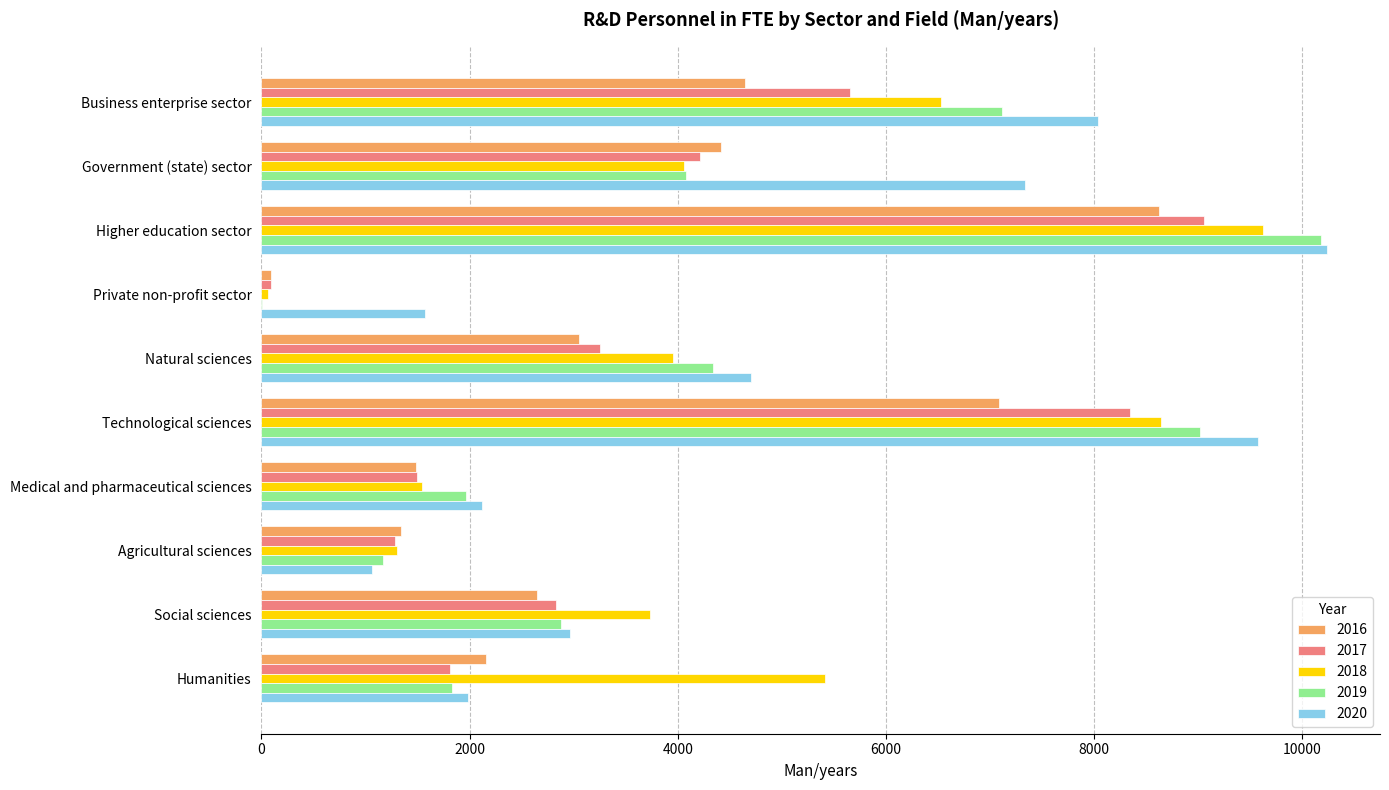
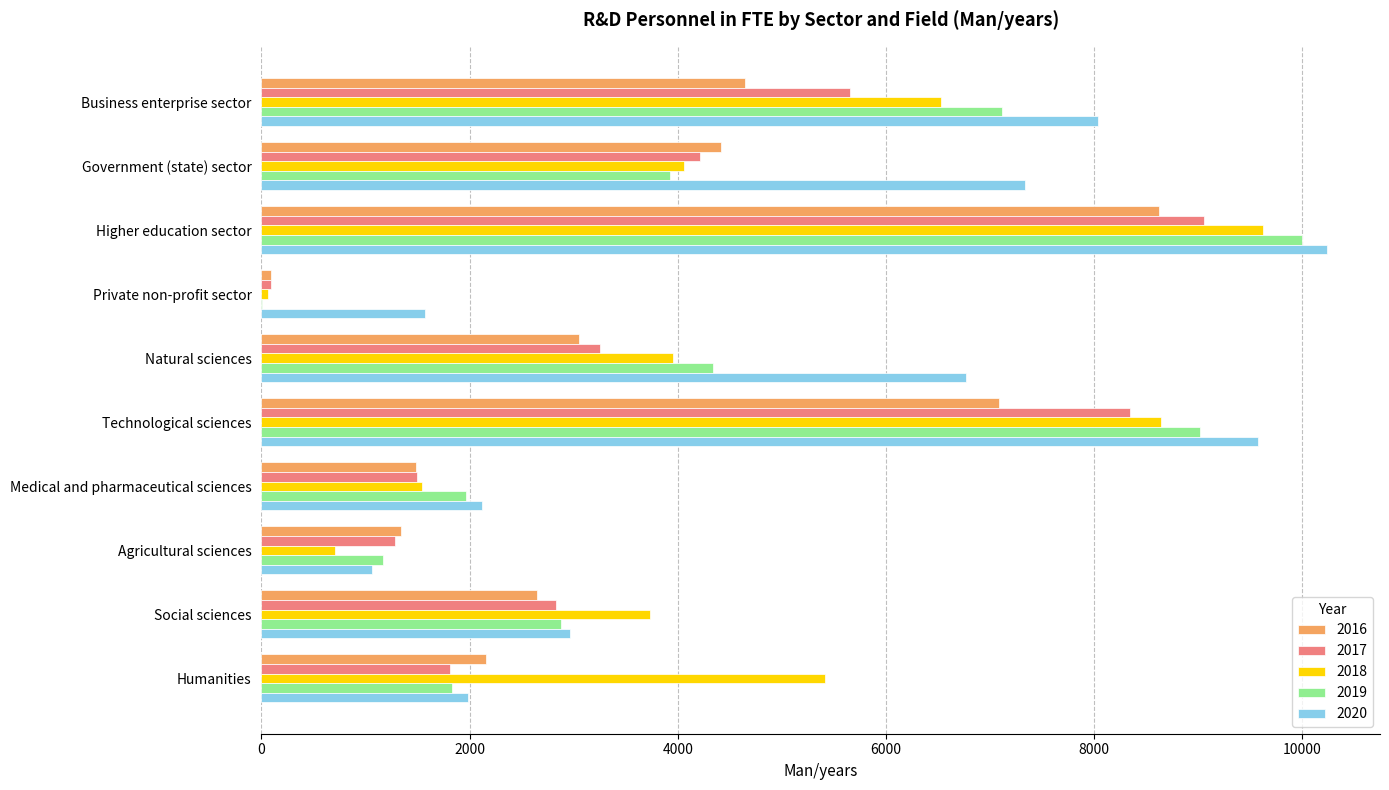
2019, Government (state) sector: 4080 -> 3920
2019, Higher education sector: 10180 -> 10000
2020, Natural sciences: 4700 -> 6770
2018, Agricultural sciences: 1300 -> 710
